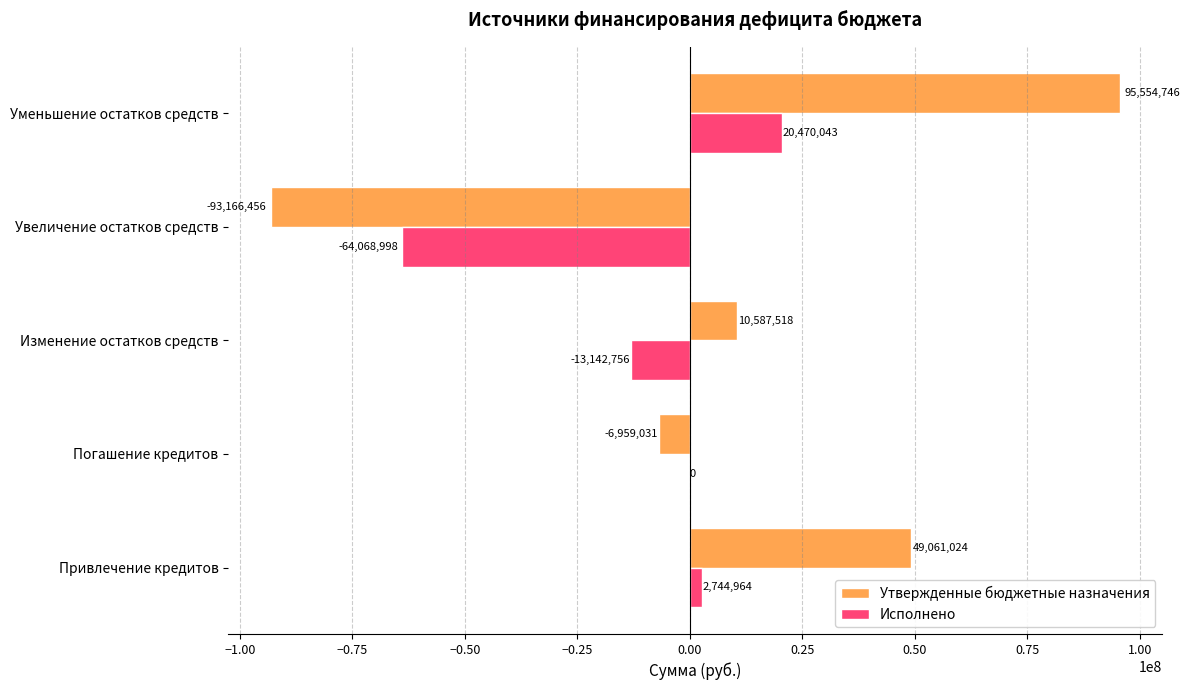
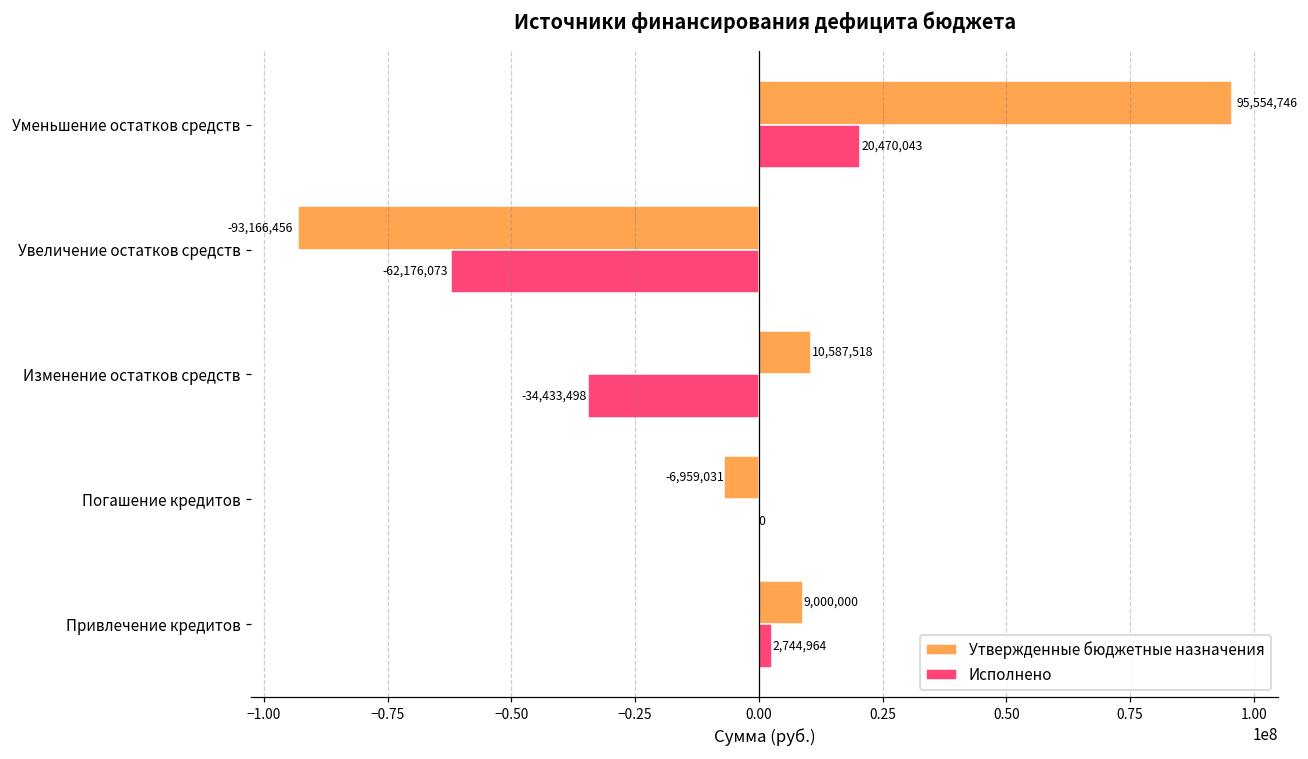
Исполнено, Увеличение остатков средств: -64,068,998 -> -62,176,073
Исполнено, Изменение остатков средств: -13,142,756 -> -34,433,498
Утвержденные бюджетные назначения, Привлечение кредитов: 49,061,024 -> 9,000,000
